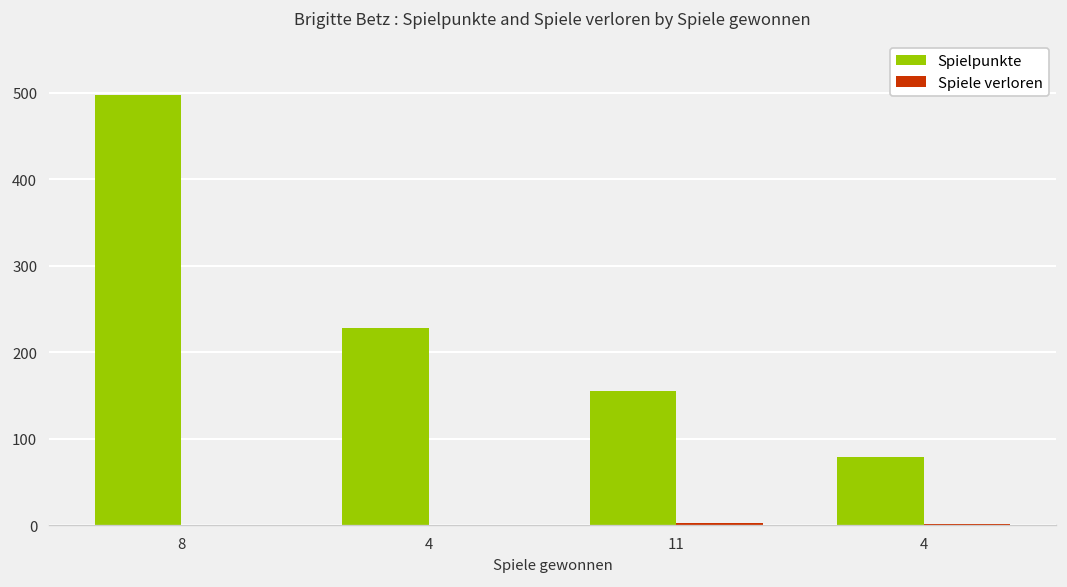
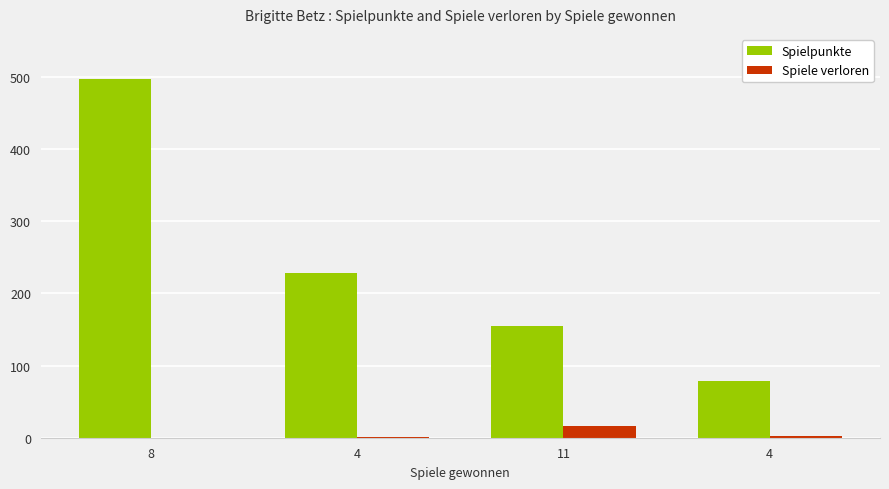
Spiele verloren, 11: 0 -> 20
